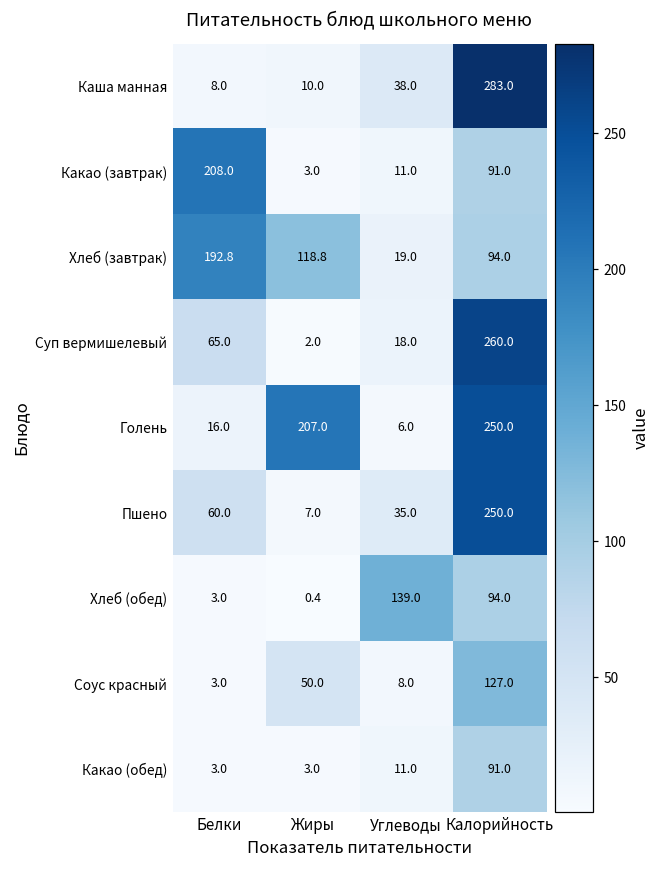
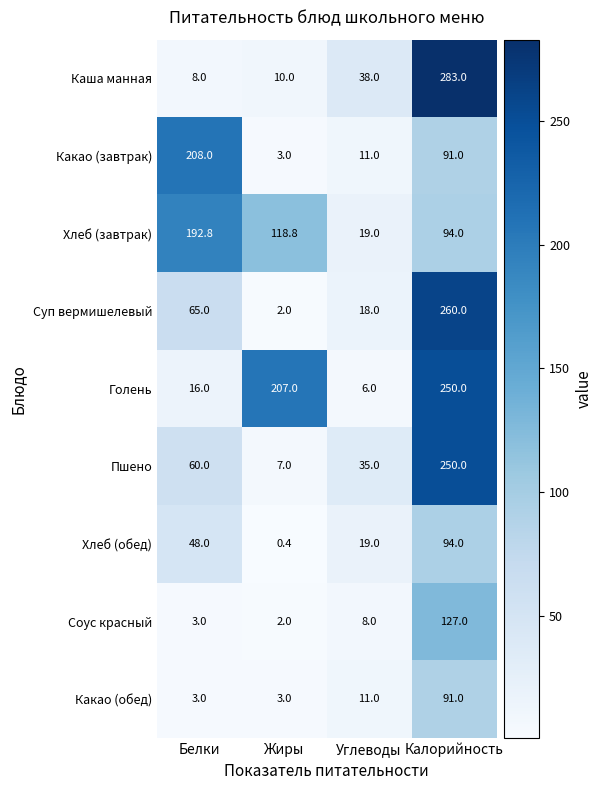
Хлеб (обед), Белки: 3.0 -> 48.0
Хлеб (обед), Углеводы: 139.0 -> 19.0
Соус красный, Жиры: 50.0 -> 2.0
